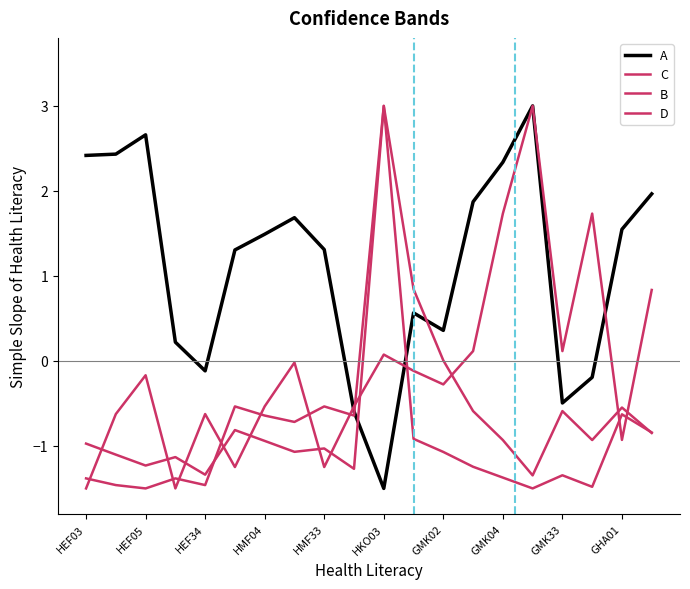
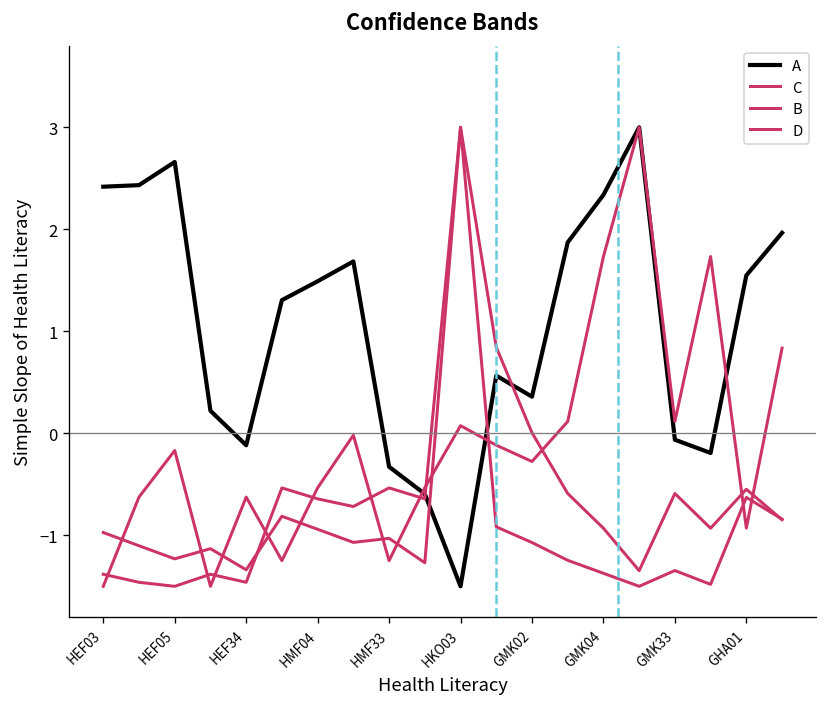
A, HMF33: 1.3 -> -0.3
A, GMK33: -0.5 -> -0.1
